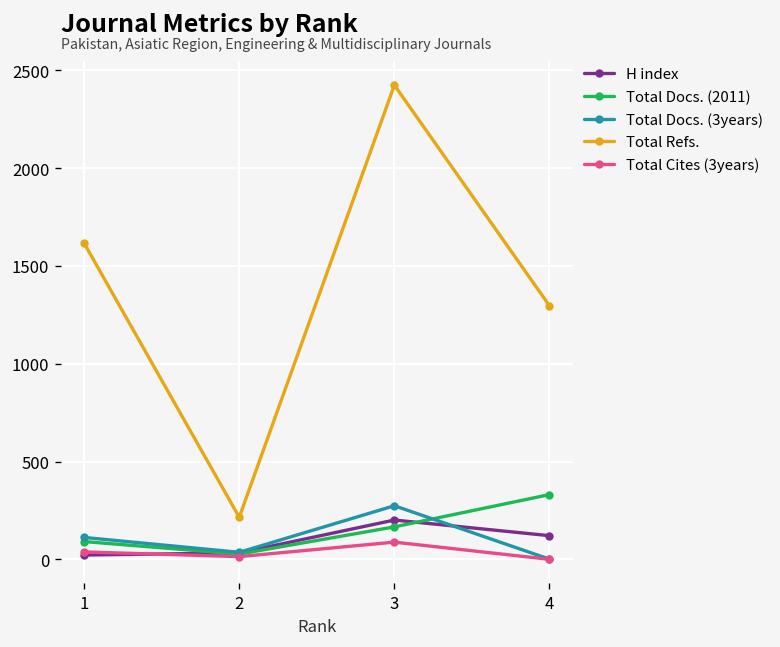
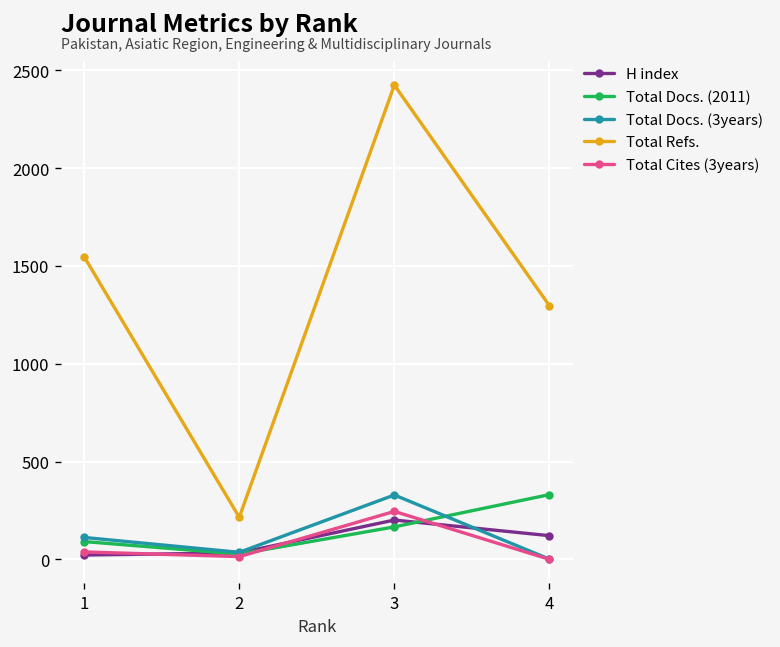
Total Refs., 1: 1620 -> 1550
Total Docs. (3years), 3: 270 -> 330
Total Cites (3years), 3: 90 -> 250
